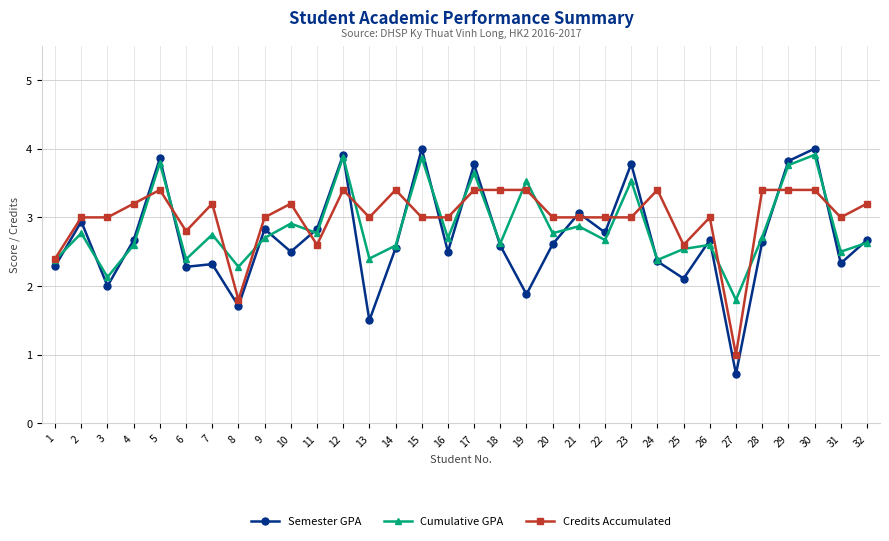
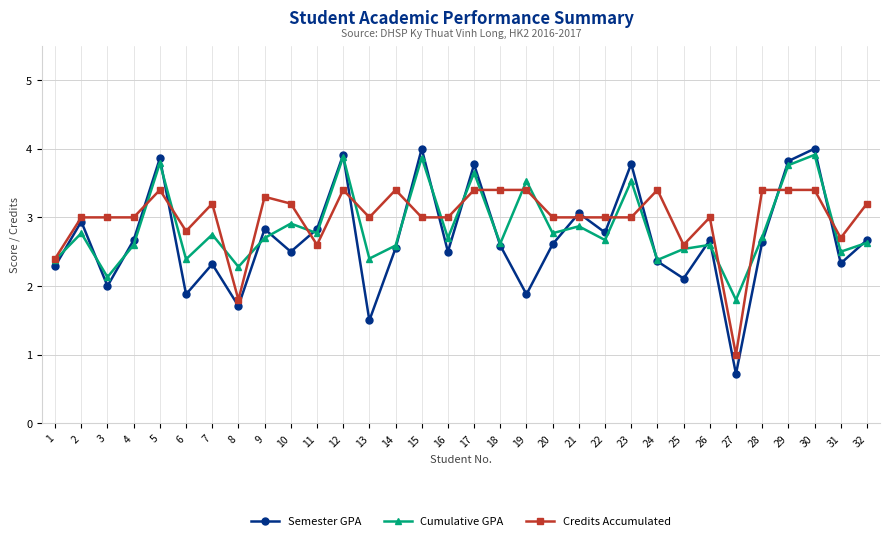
Credits Accumulated, 4: 3.2 -> 3.0
Semester GPA, 6: 2.3 -> 1.9
Credits Accumulated, 9: 3.0 -> 3.3
Credits Accumulated, 31: 3.0 -> 2.7
